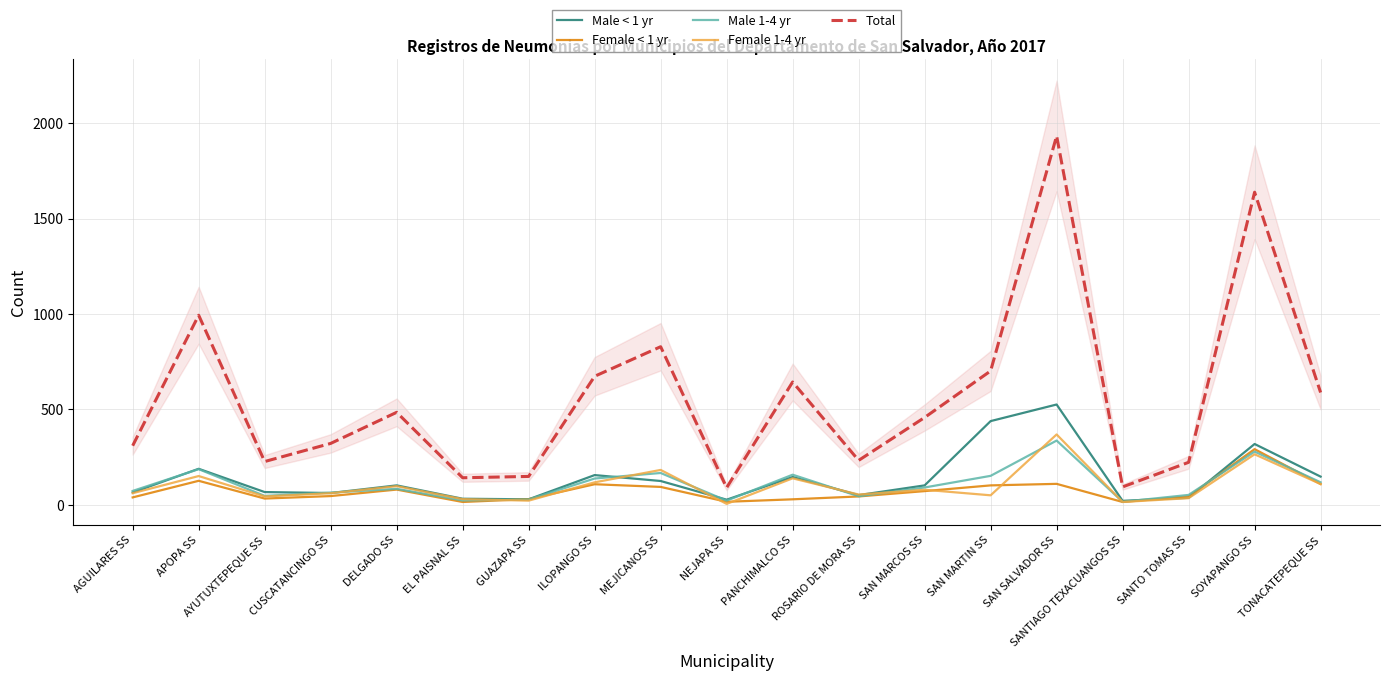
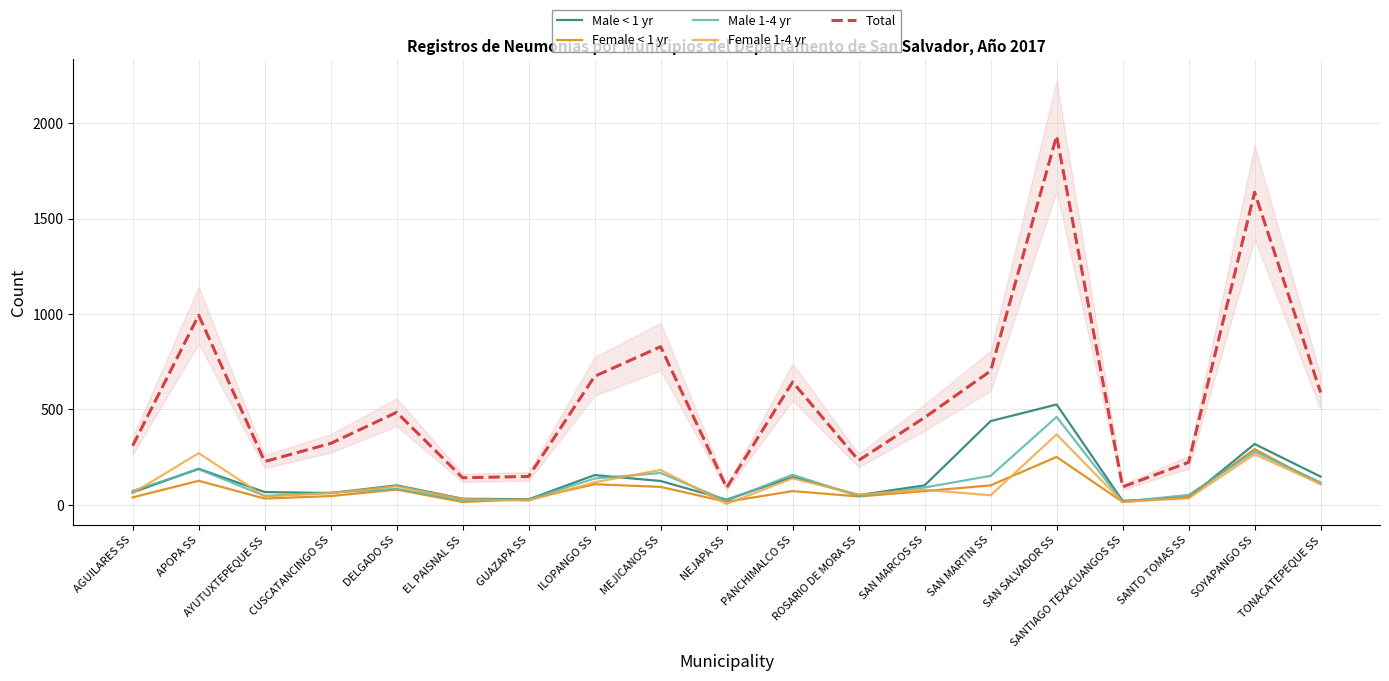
Female 1-4 yr, APOPA SS: 150 -> 270
Female < 1 yr, PANCHIMALCO SS: 30 -> 70
Female < 1 yr, SAN SALVADOR SS: 110 -> 250
Male 1-4 yr, SAN SALVADOR SS: 340 -> 460
